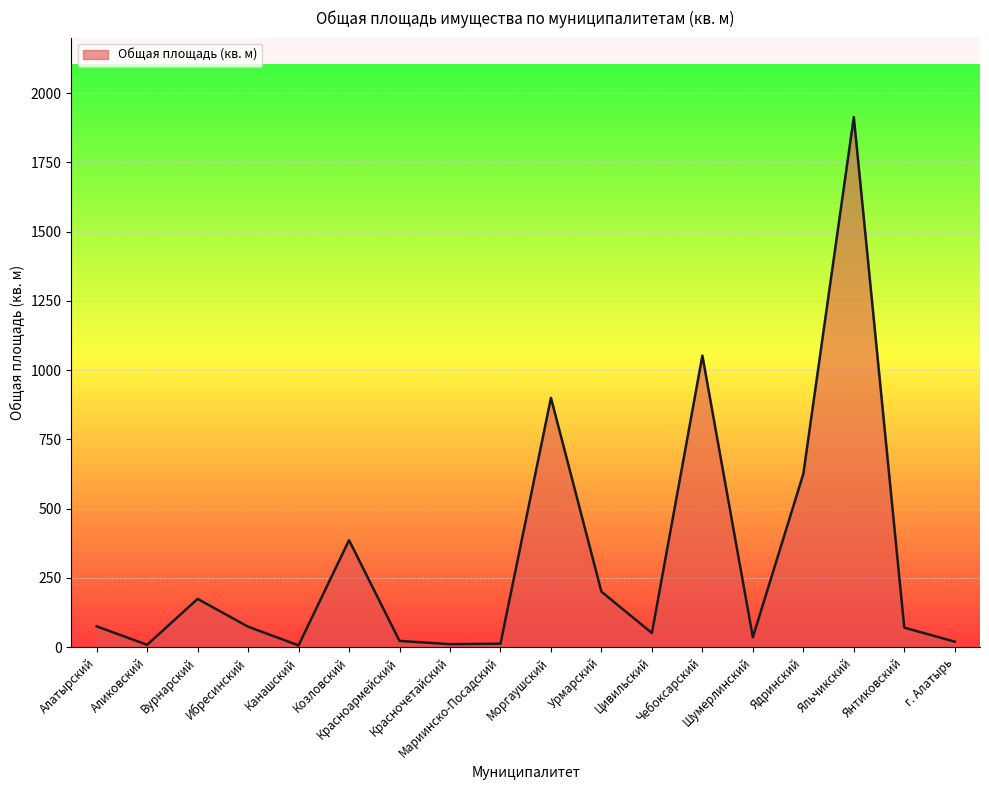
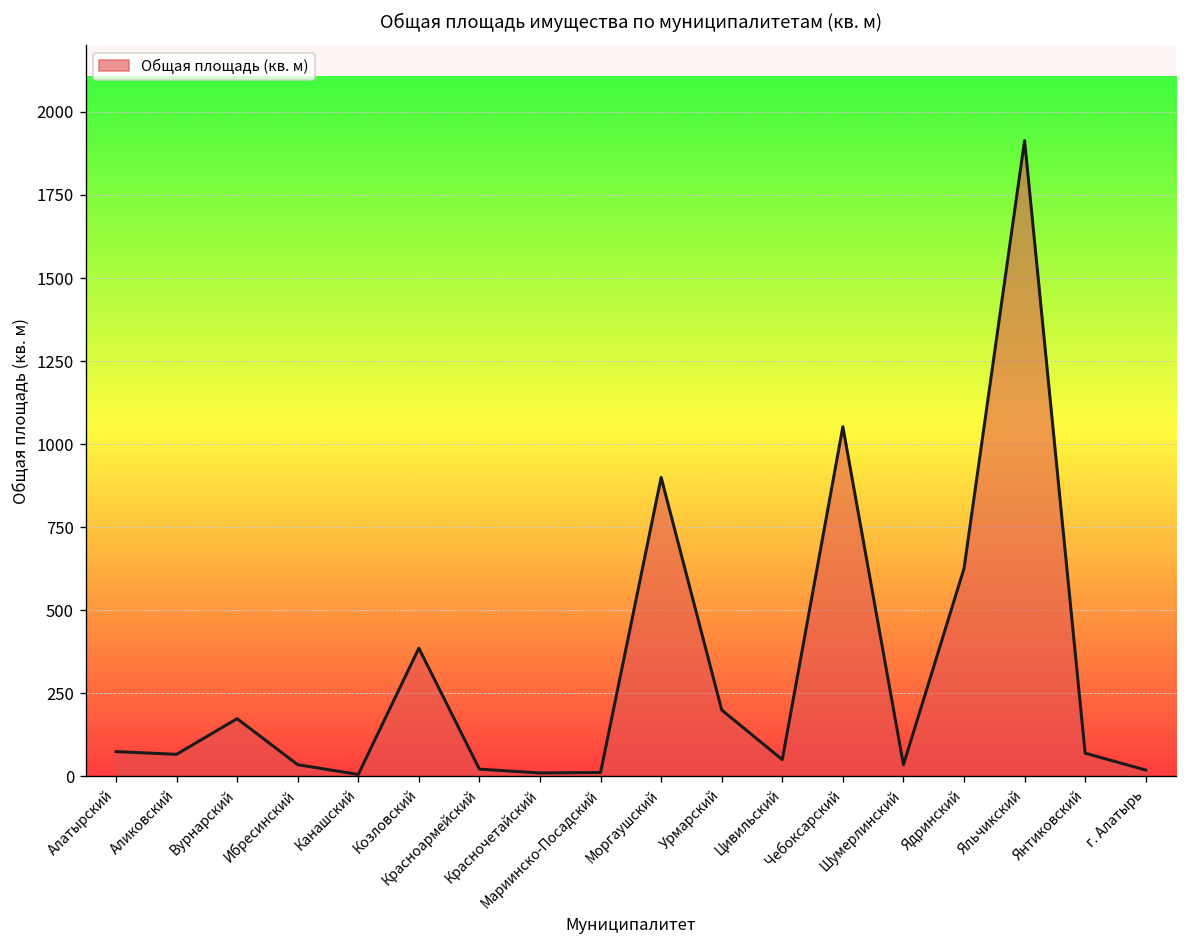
Аликовский: 10 -> 70
Ибресинский: 70 -> 40
